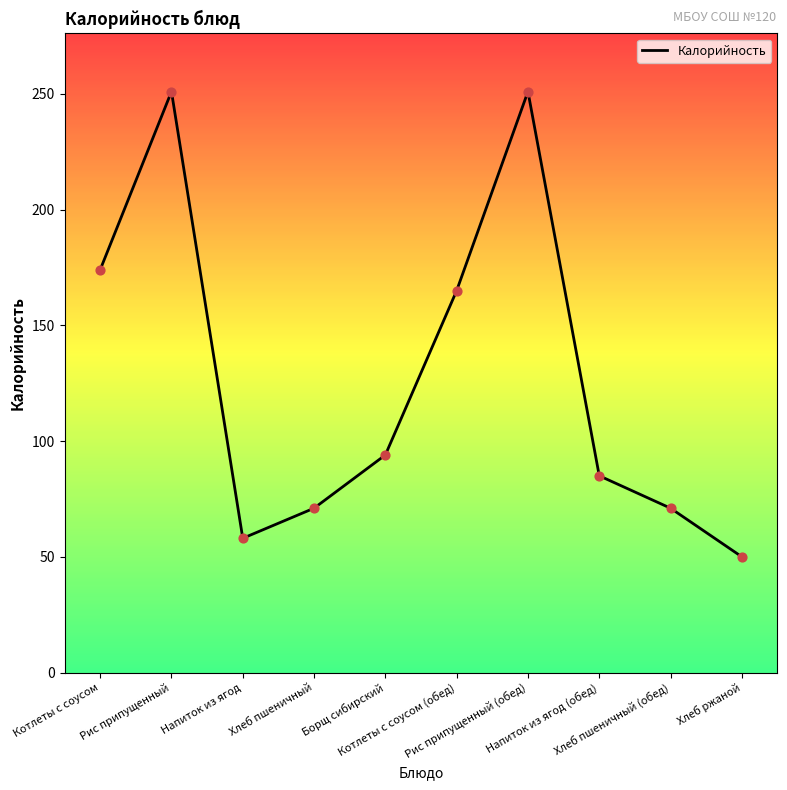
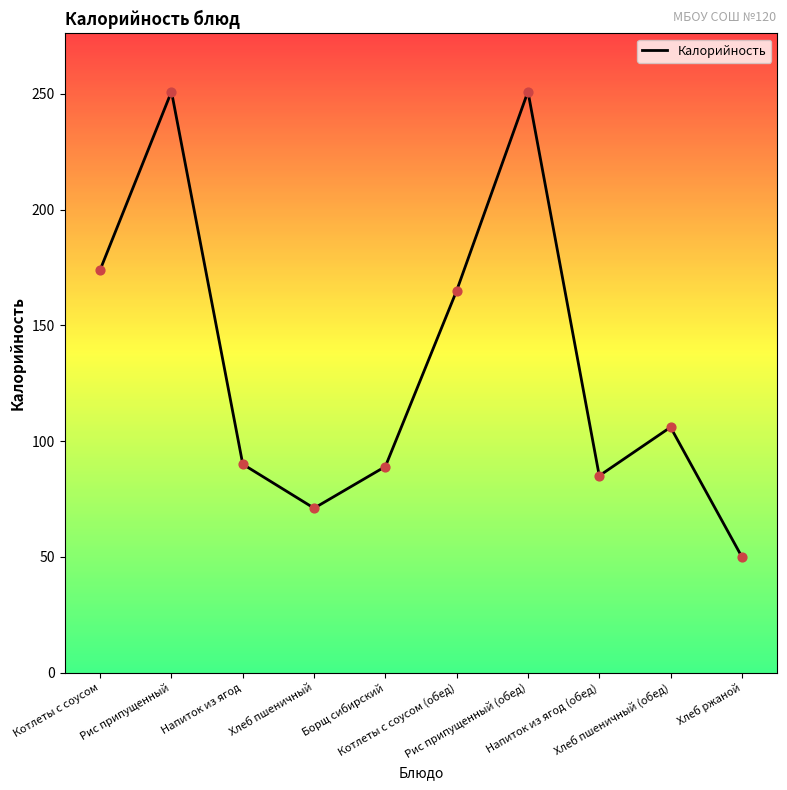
Напиток из ягод: 58 -> 90
Борщ сибирский: 94 -> 89
Хлеб пшеничный (обед): 71 -> 106
